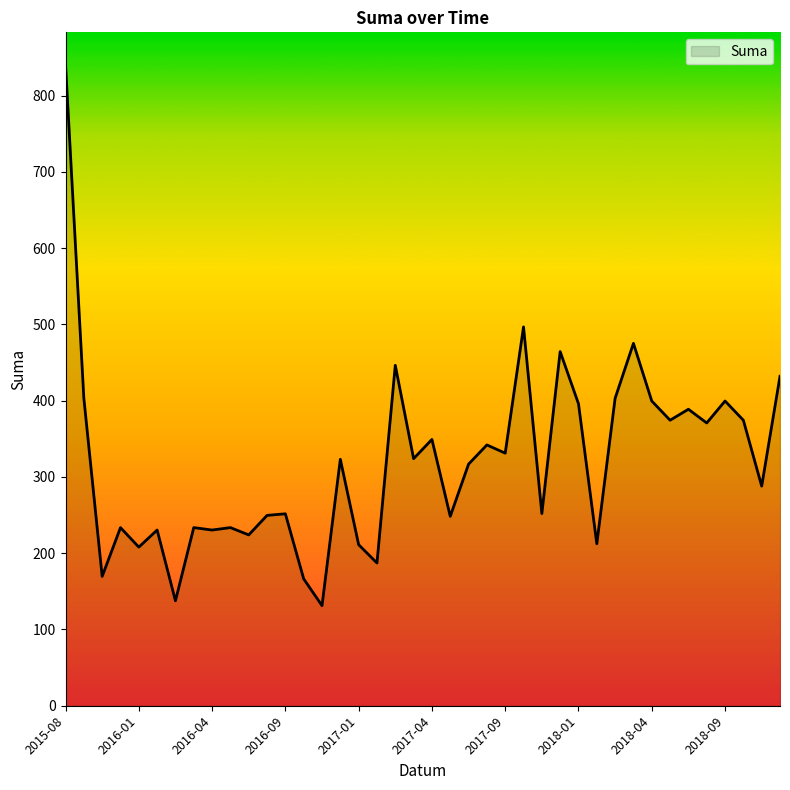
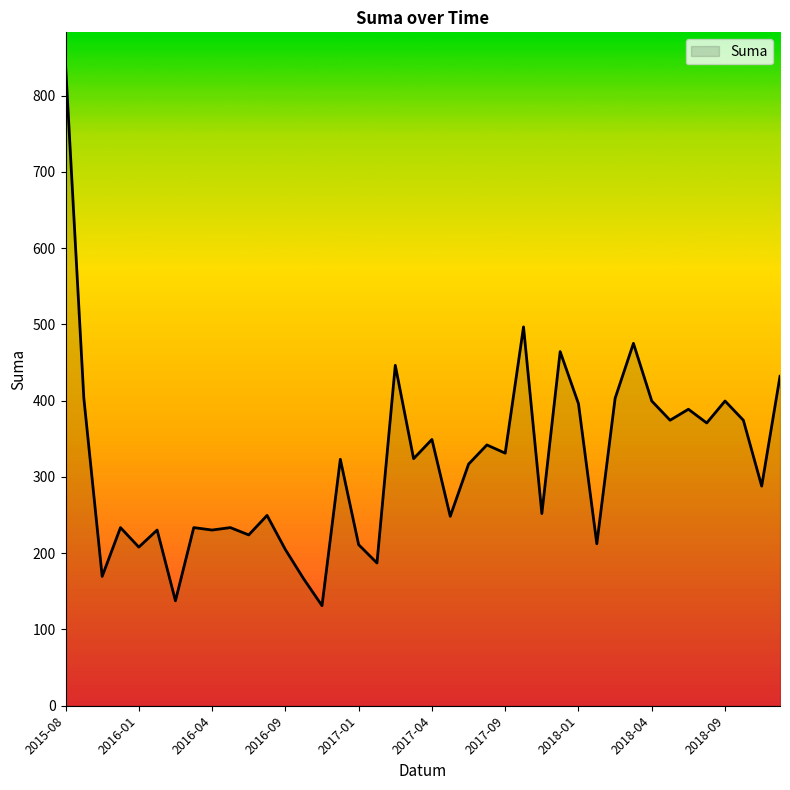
2016-09: 250 -> 200
